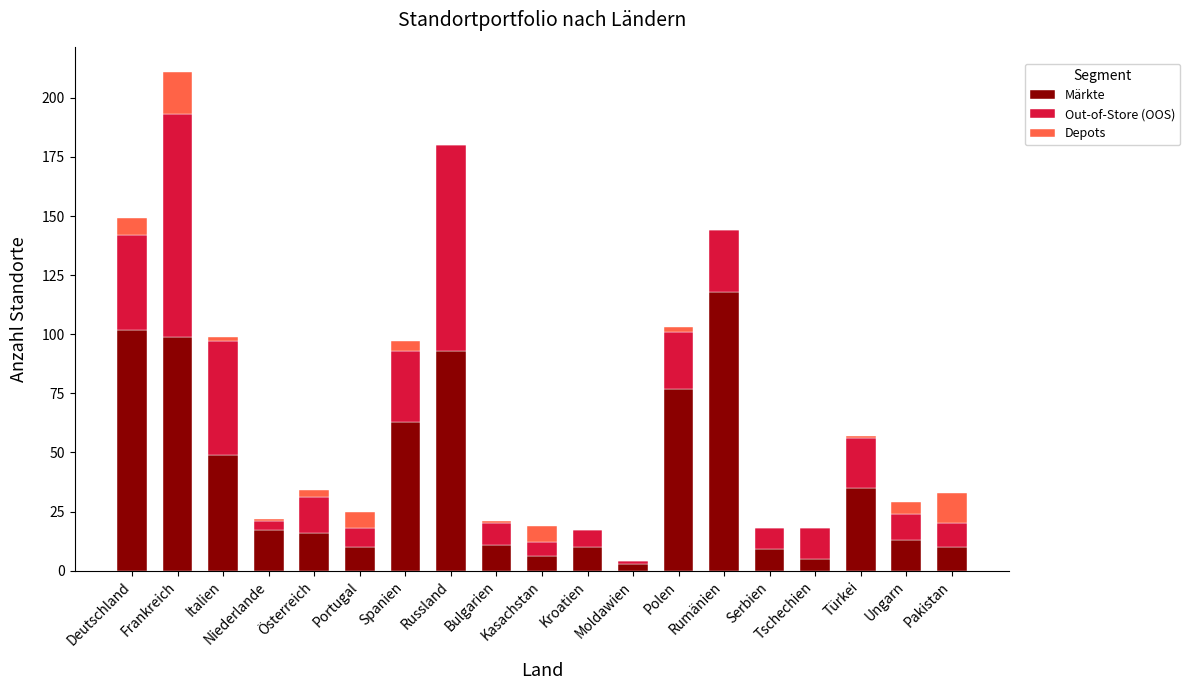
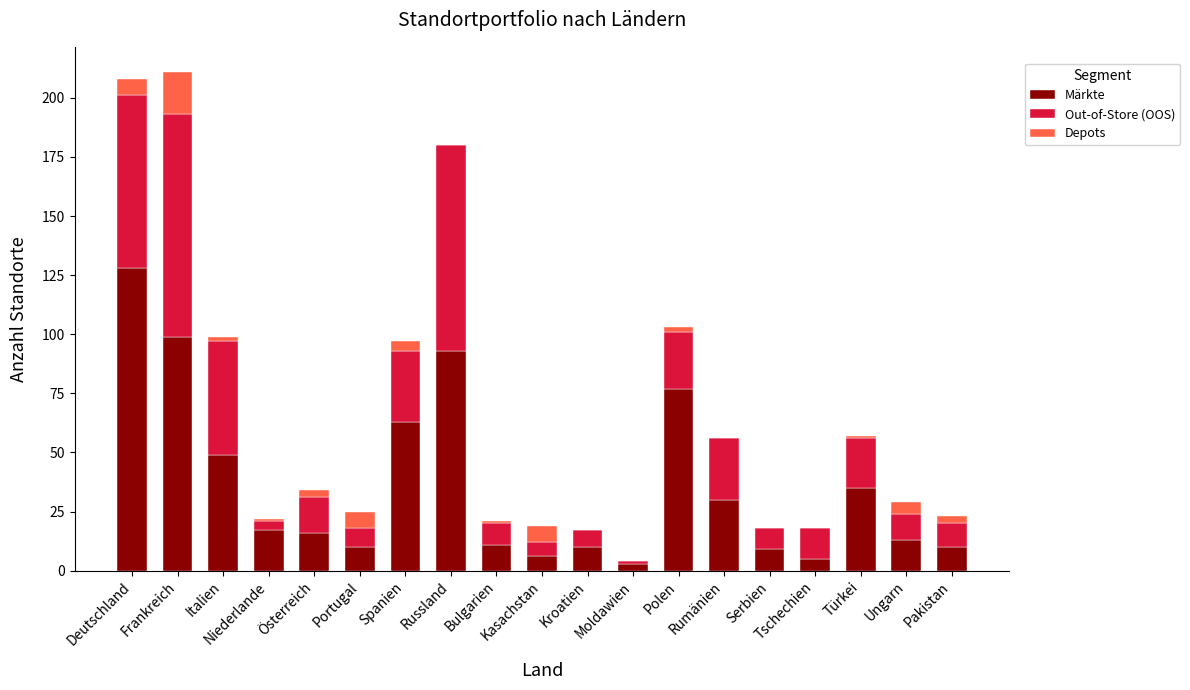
Märkte, Deutschland: 102 -> 128
Out-of-Store (OOS), Deutschland: 40 -> 73
Märkte, Rumänien: 118 -> 30
Depots, Pakistan: 13 -> 3
